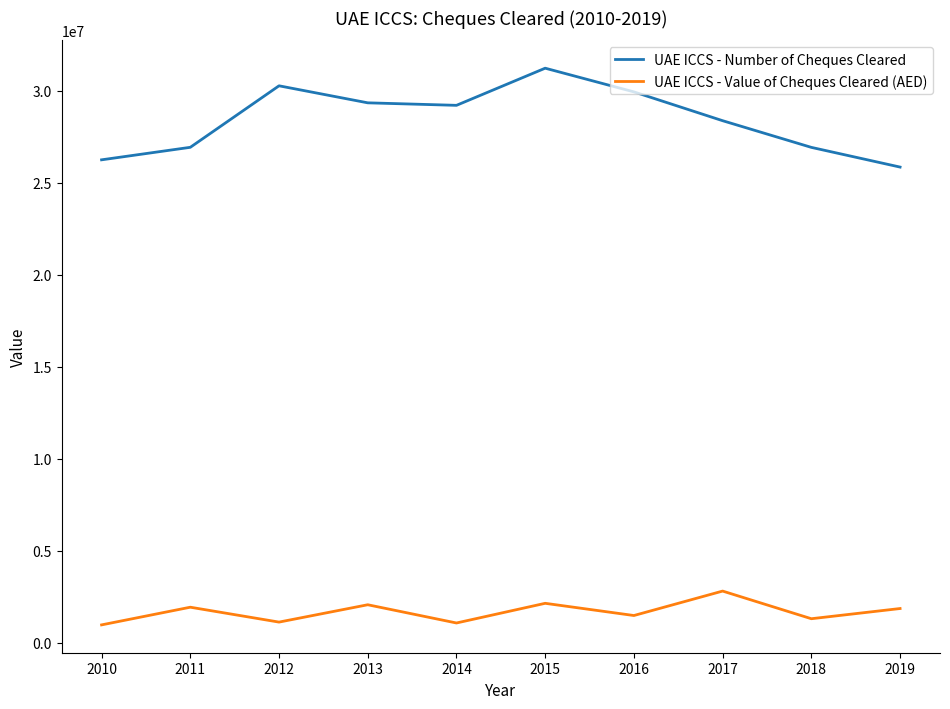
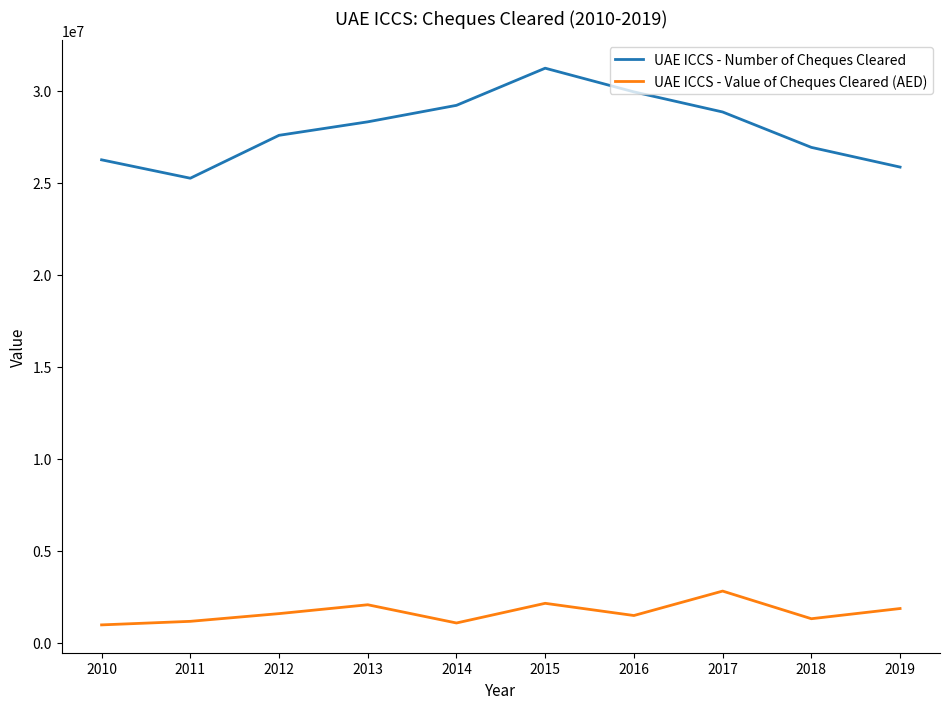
UAE ICCS - Number of Cheques Cleared, 2011: 26900000 -> 25200000
UAE ICCS - Value of Cheques Cleared (AED), 2011: 1900000 -> 1200000
UAE ICCS - Number of Cheques Cleared, 2012: 30300000 -> 27600000
UAE ICCS - Value of Cheques Cleared (AED), 2012: 1100000 -> 1600000
UAE ICCS - Number of Cheques Cleared, 2013: 29300000 -> 28300000
UAE ICCS - Number of Cheques Cleared, 2017: 28400000 -> 28800000
